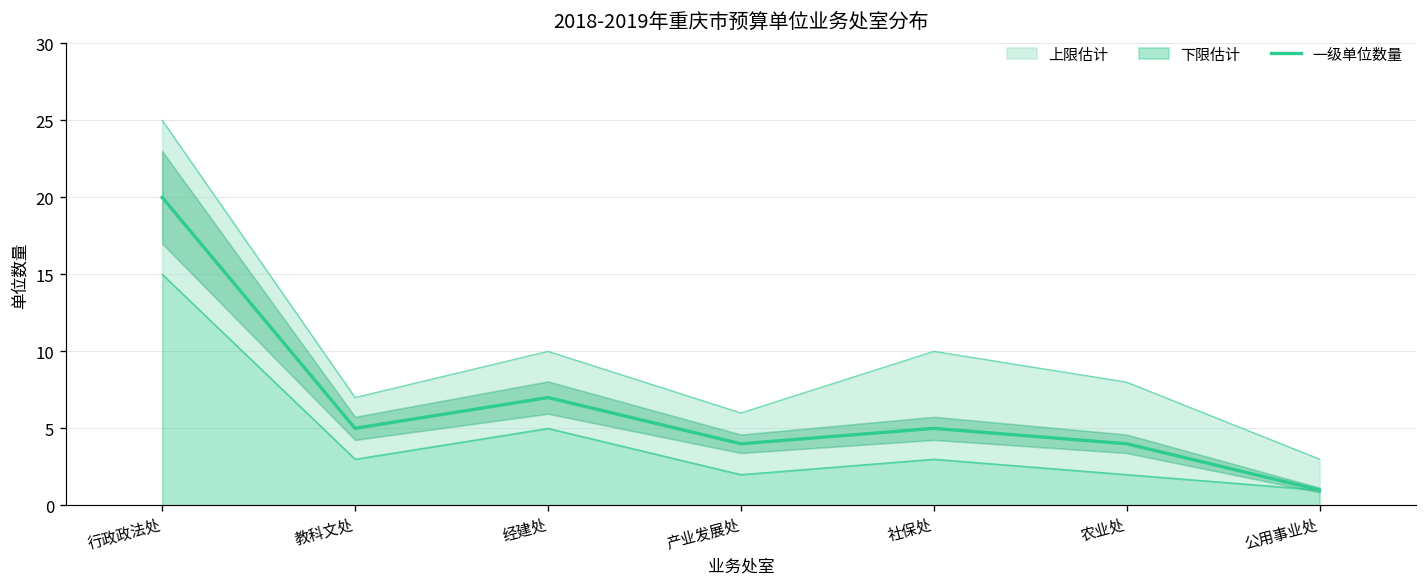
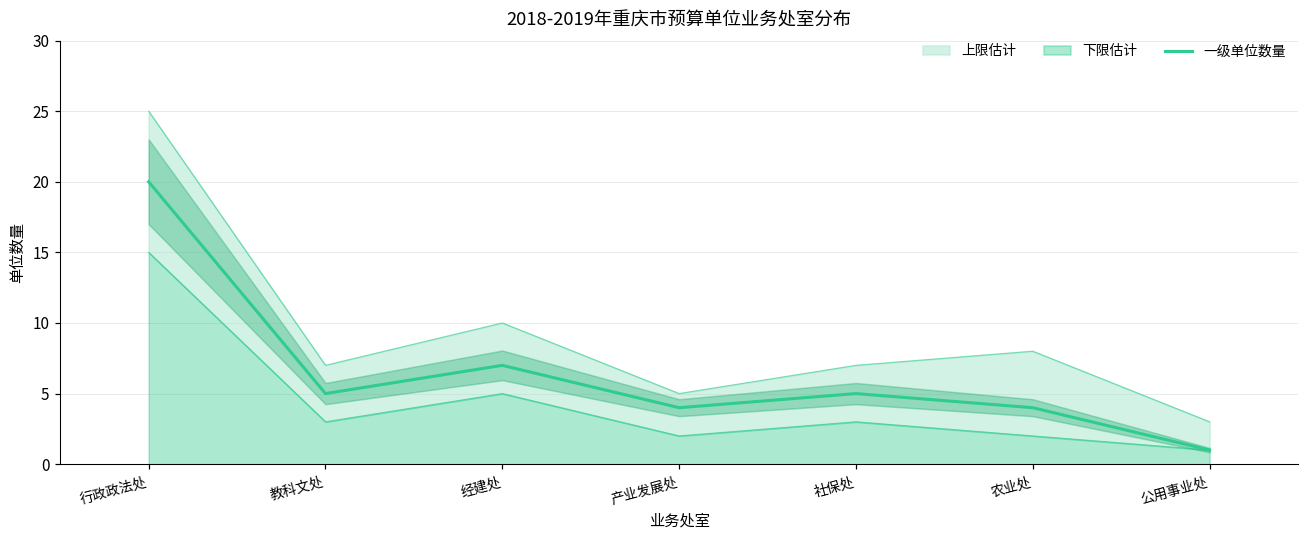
上限估计, 产业发展处: 6 -> 5
上限估计, 社保处: 10 -> 7
